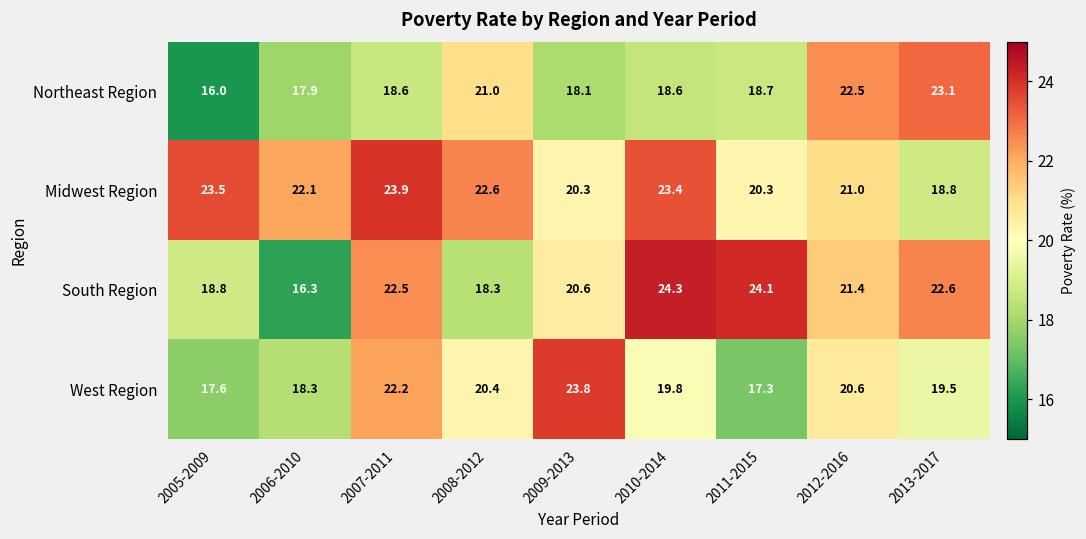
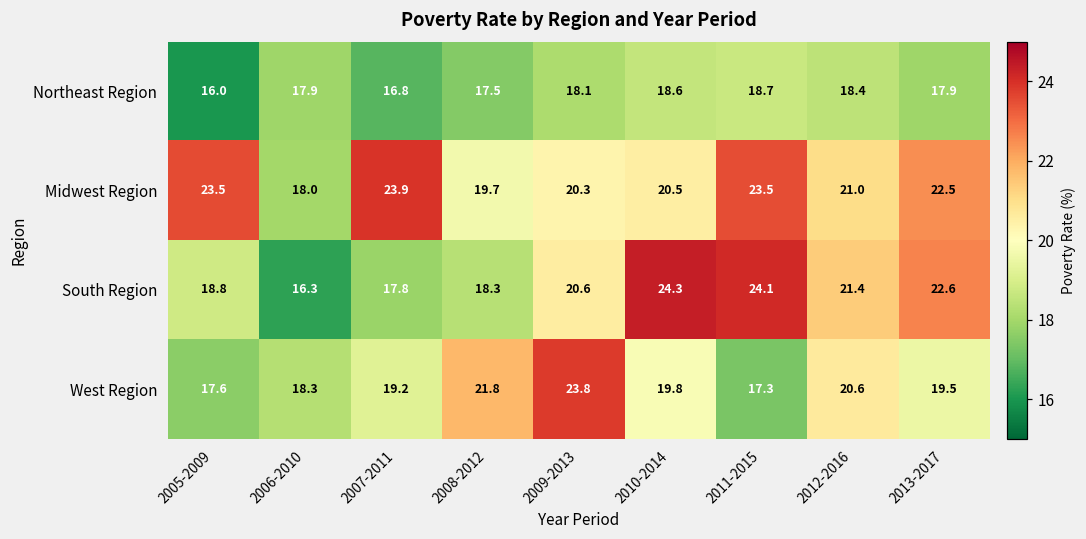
Northeast Region, 2007-2011: 18.6 -> 16.8
Northeast Region, 2008-2012: 21.0 -> 17.5
Northeast Region, 2012-2016: 22.5 -> 18.4
Northeast Region, 2013-2017: 23.1 -> 17.9
Midwest Region, 2006-2010: 22.1 -> 18.0
Midwest Region, 2008-2012: 22.6 -> 19.7
Midwest Region, 2010-2014: 23.4 -> 20.5
Midwest Region, 2011-2015: 20.3 -> 23.5
Midwest Region, 2013-2017: 18.8 -> 22.5
South Region, 2007-2011: 22.5 -> 17.8
West Region, 2007-2011: 22.2 -> 19.2
West Region, 2008-2012: 20.4 -> 21.8
